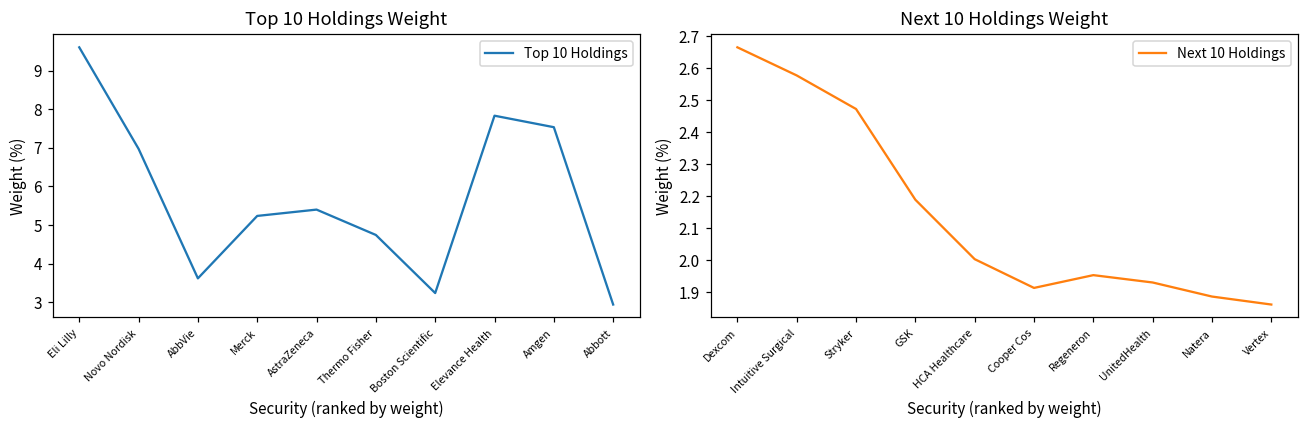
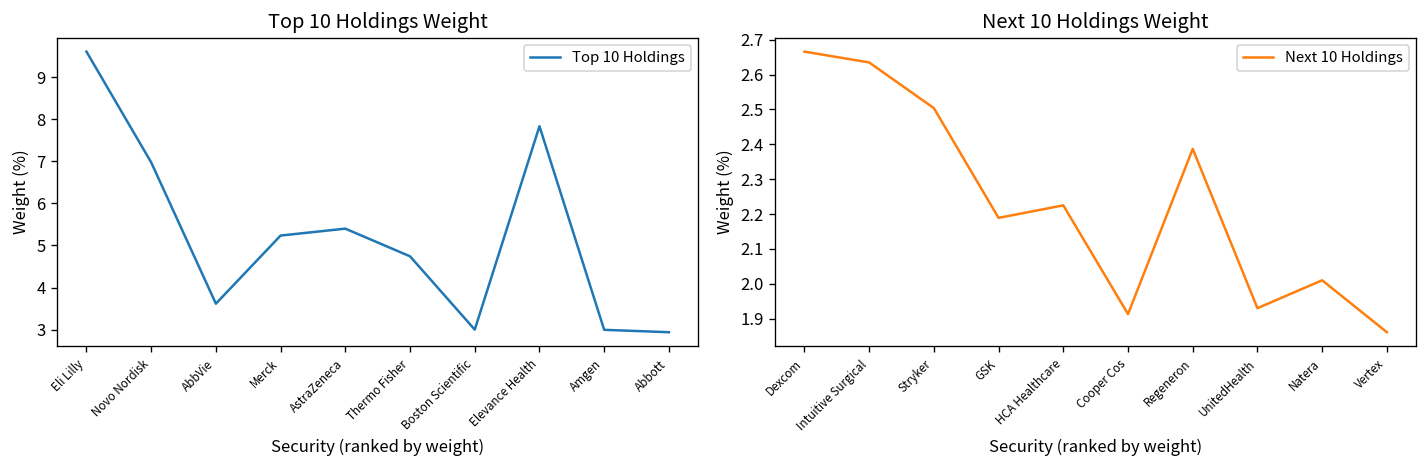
Top 10 Holdings Weight, Boston Scientific: 3.2 -> 3.0
Top 10 Holdings Weight, Amgen: 7.5 -> 3.0
Next 10 Holdings Weight, Intuitive Surgical: 2.58 -> 2.64
Next 10 Holdings Weight, Stryker: 2.47 -> 2.50
Next 10 Holdings Weight, HCA Healthcare: 2.00 -> 2.23
Next 10 Holdings Weight, Regeneron: 1.95 -> 2.39
Next 10 Holdings Weight, Natera: 1.89 -> 2.01
